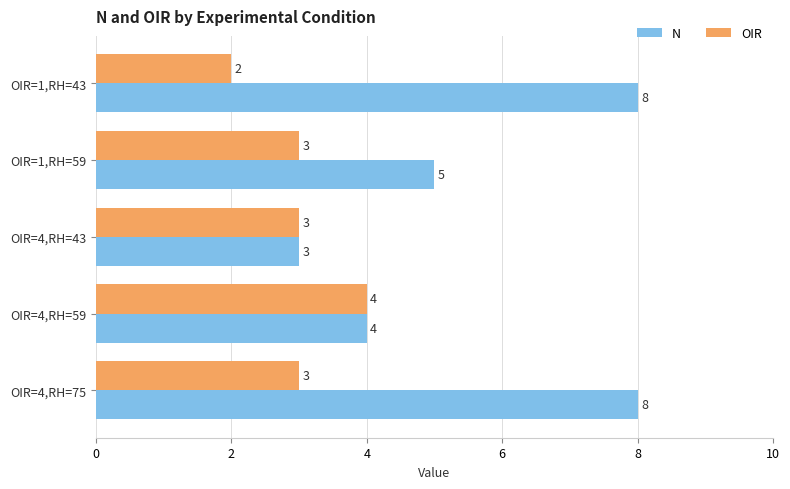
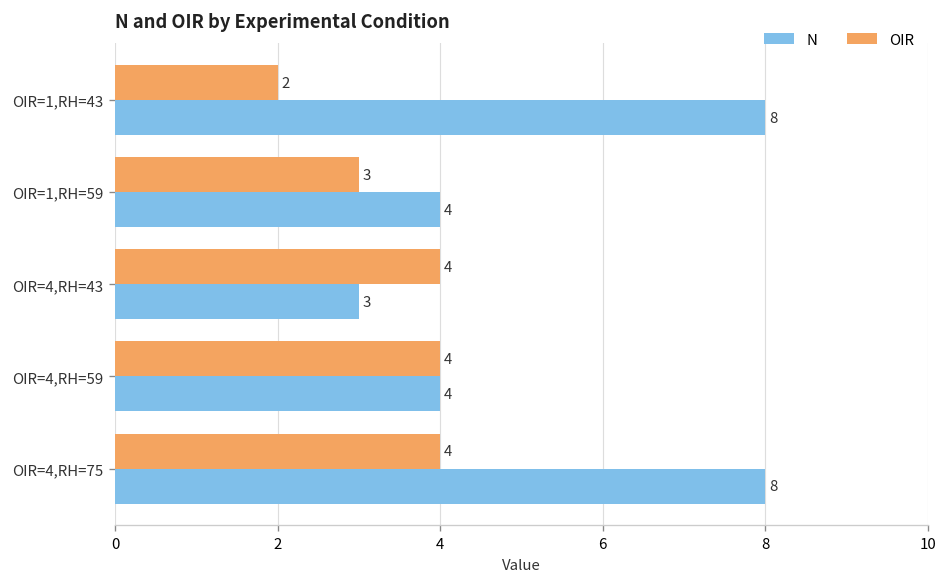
N, OIR=1,RH=59: 5 -> 4
OIR, OIR=4,RH=43: 3 -> 4
OIR, OIR=4,RH=75: 3 -> 4
